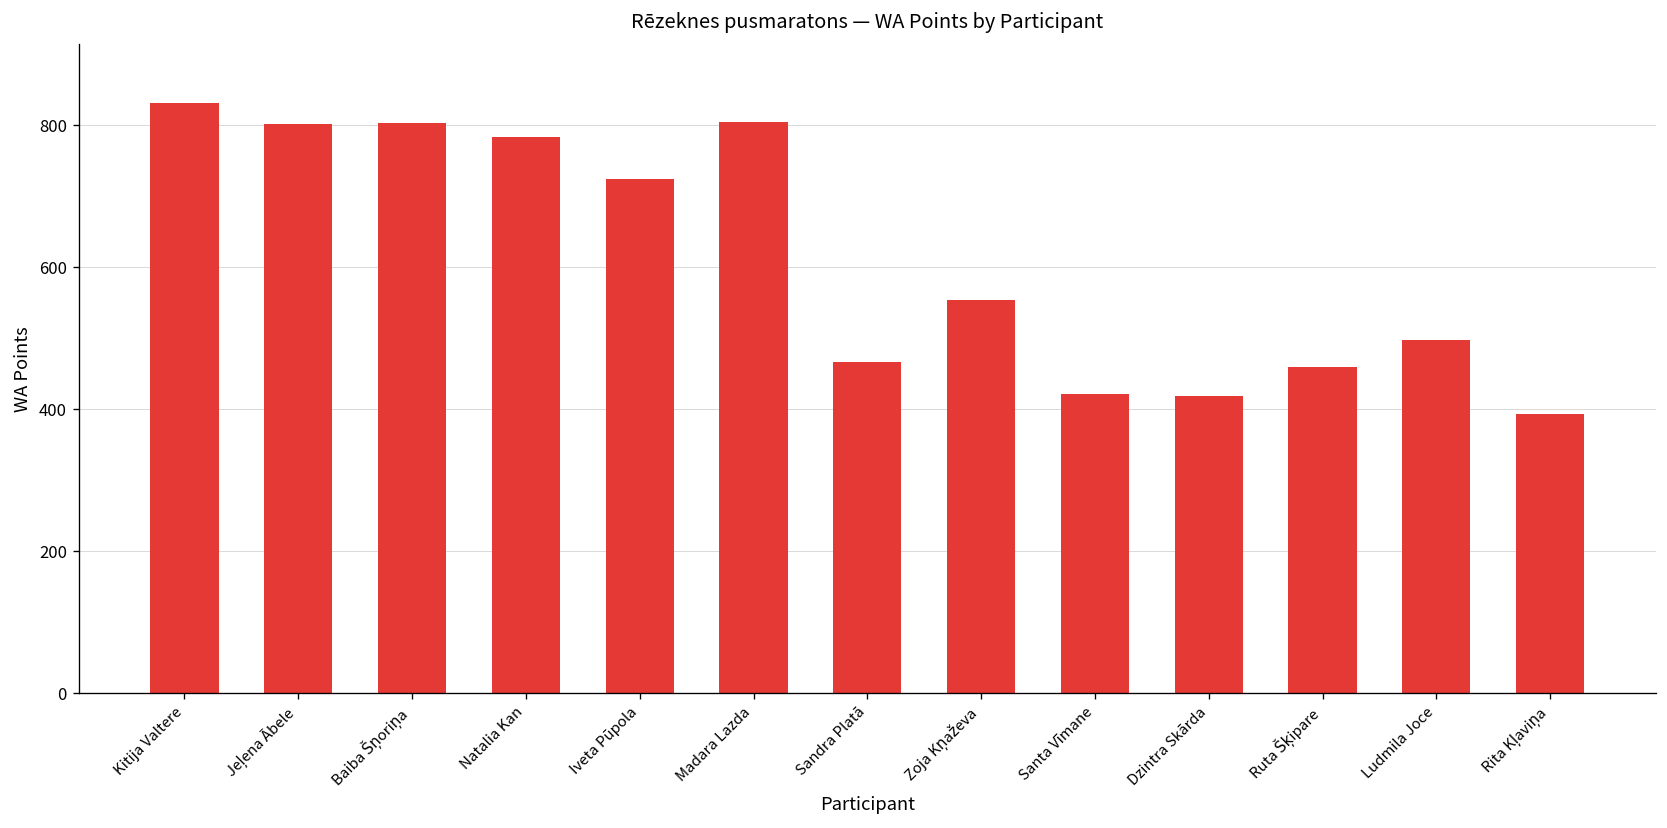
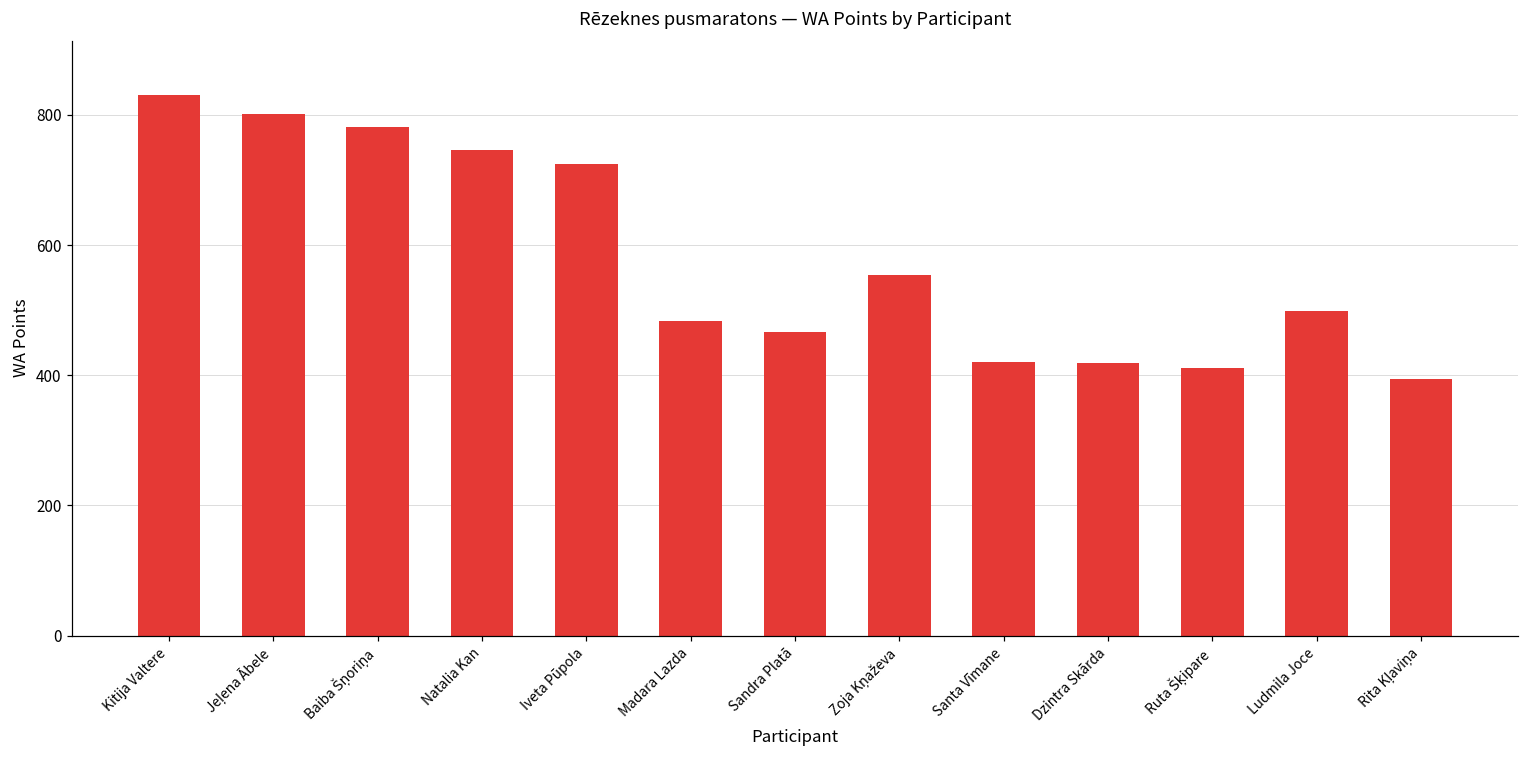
Baiba Šņoriņa: 800 -> 780
Natalia Kan: 780 -> 750
Madara Lazda: 810 -> 480
Ruta Šķipare: 460 -> 410
